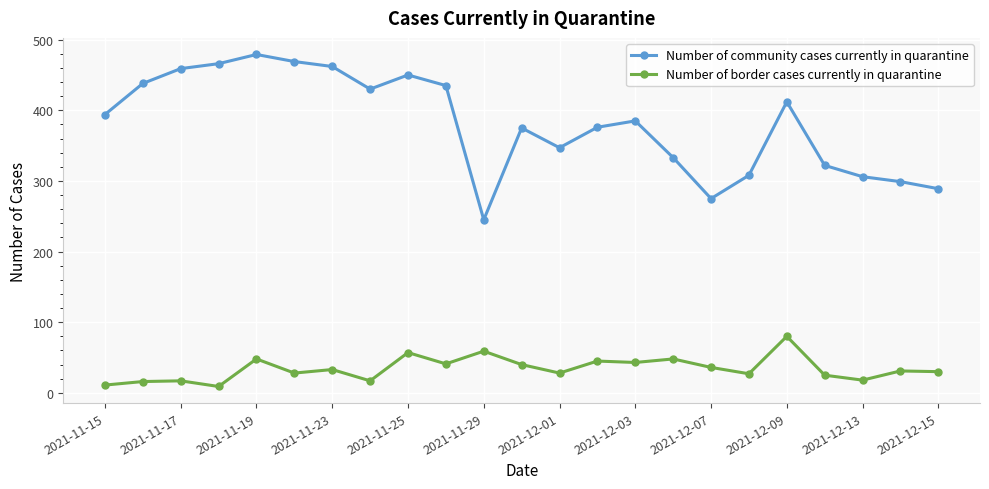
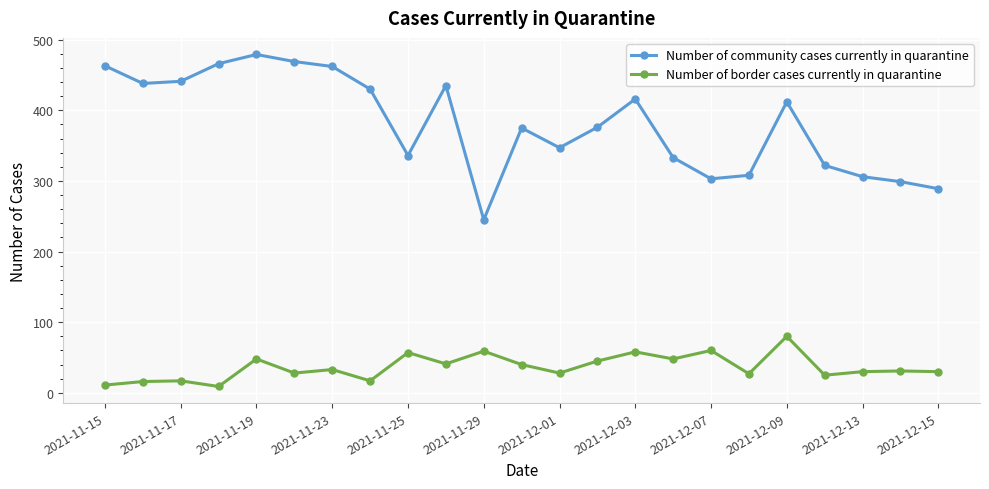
Number of community cases currently in quarantine, 2021-11-15: 390 -> 460
Number of community cases currently in quarantine, 2021-11-17: 460 -> 440
Number of community cases currently in quarantine, 2021-11-25: 450 -> 340
Number of community cases currently in quarantine, 2021-12-03: 390 -> 420
Number of border cases currently in quarantine, 2021-12-03: 40 -> 60
Number of community cases currently in quarantine, 2021-12-07: 280 -> 300
Number of border cases currently in quarantine, 2021-12-07: 40 -> 60
Number of border cases currently in quarantine, 2021-12-13: 20 -> 30
